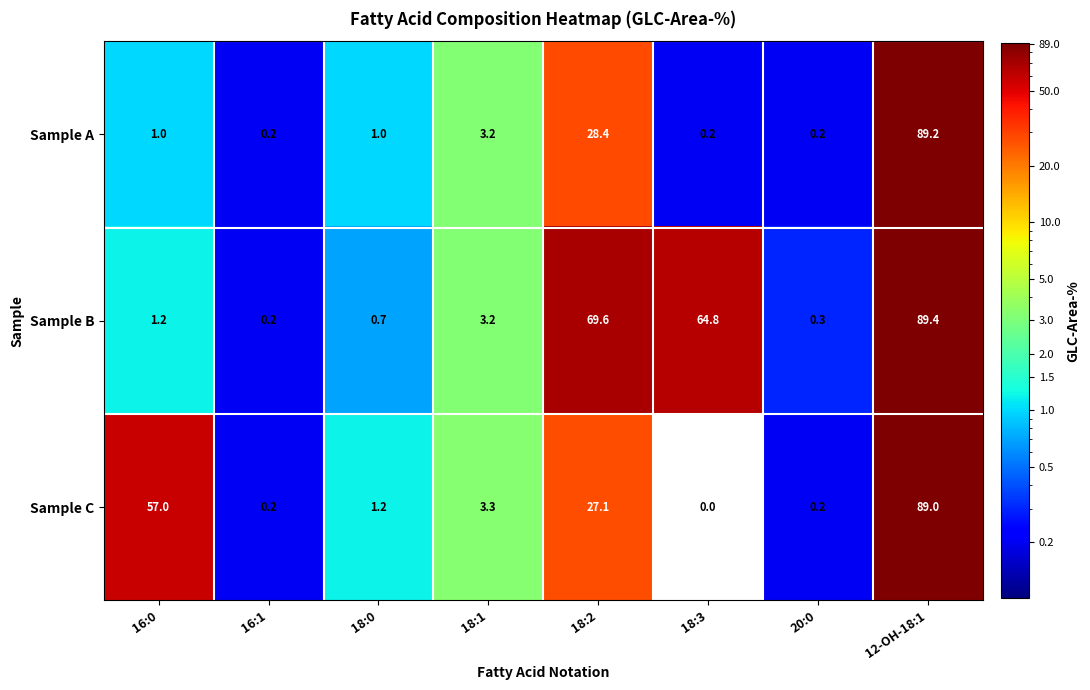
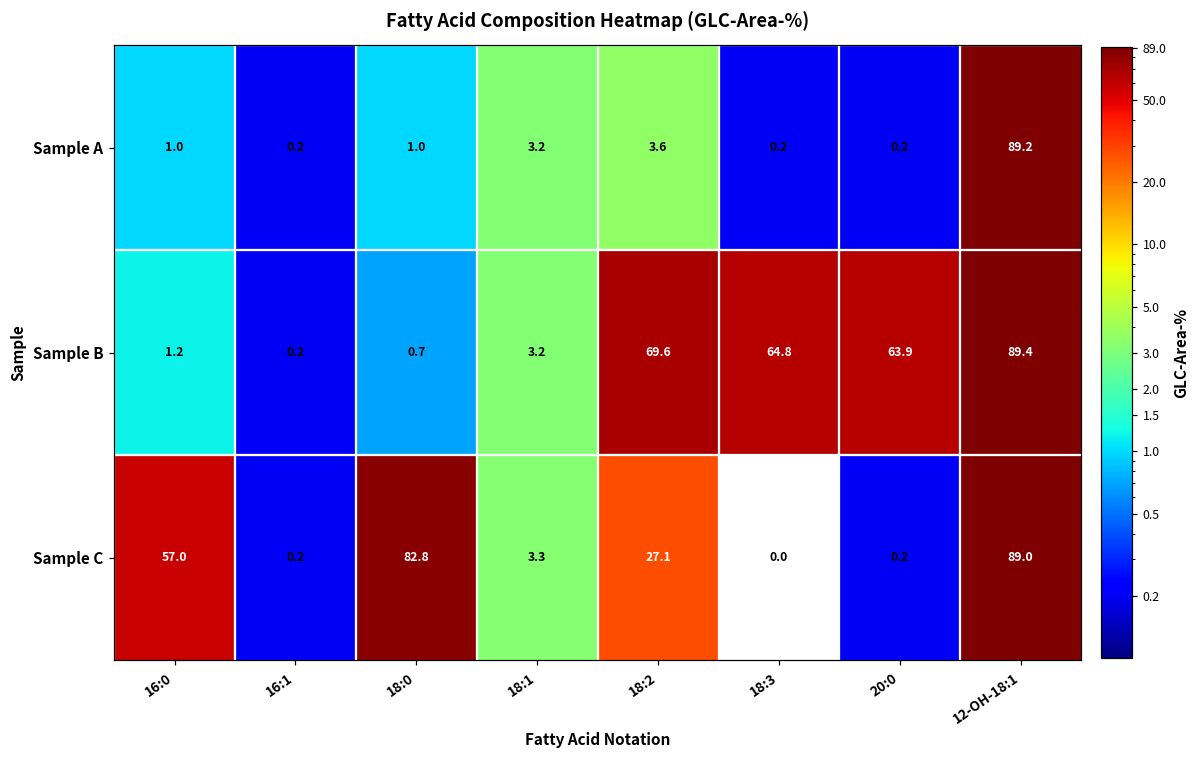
Sample A, 18:2: 28.4 -> 3.6
Sample B, 20:0: 0.3 -> 63.9
Sample C, 18:0: 1.2 -> 82.8
